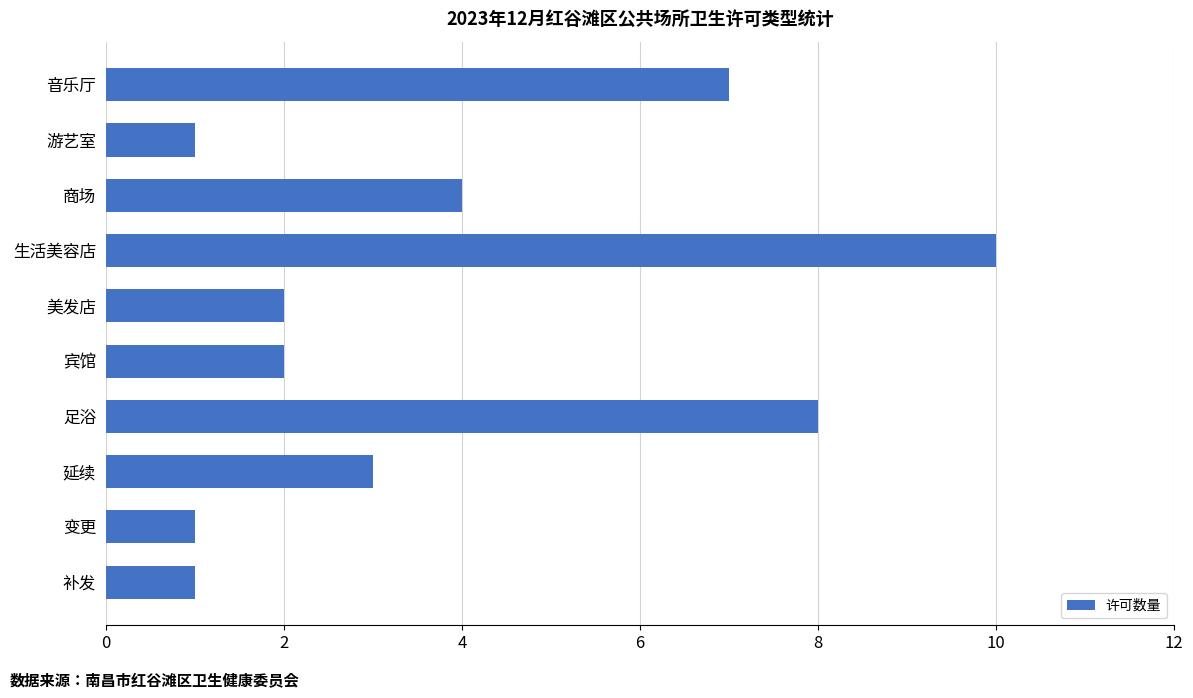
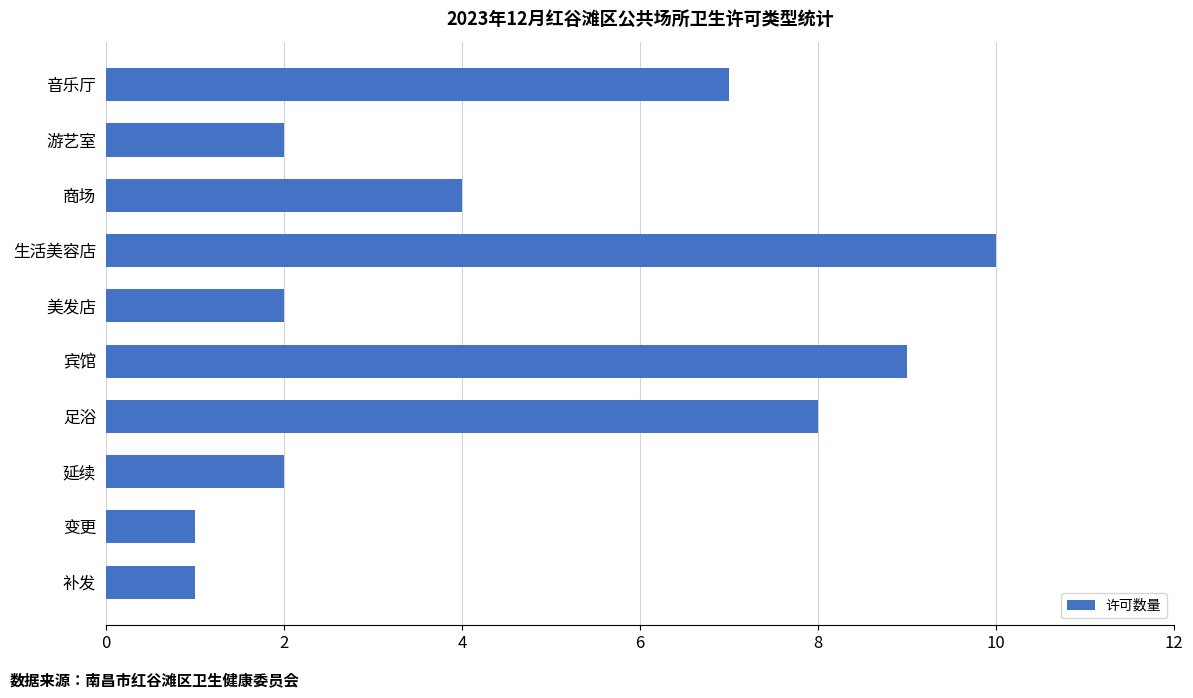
游艺室: 1 -> 2
宾馆: 2 -> 9
延续: 3 -> 2
